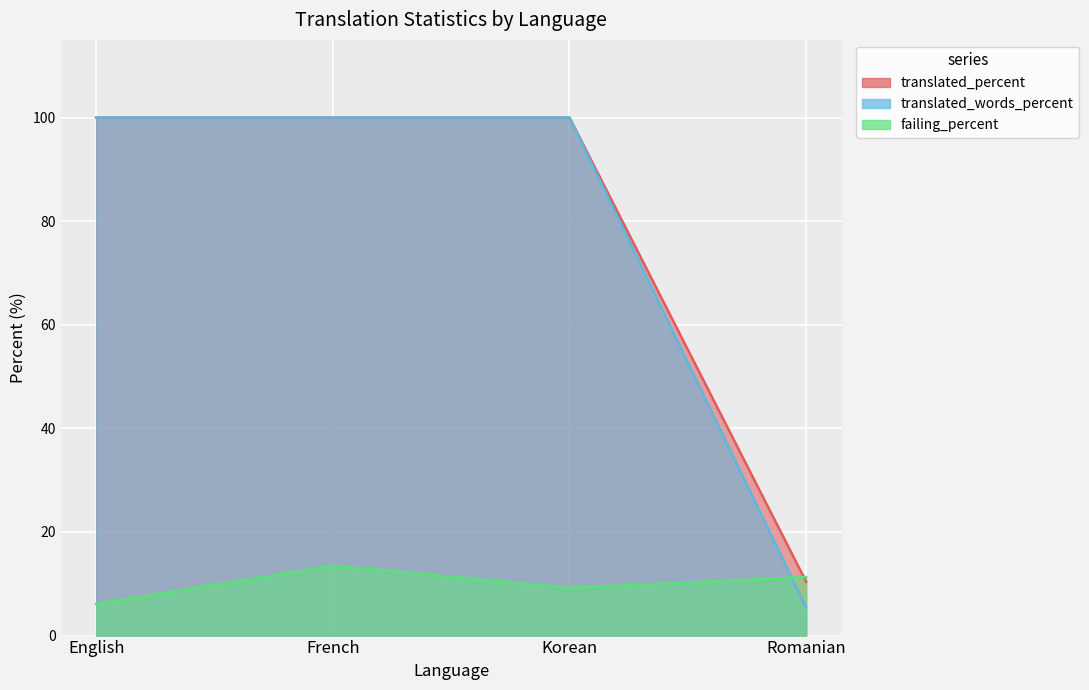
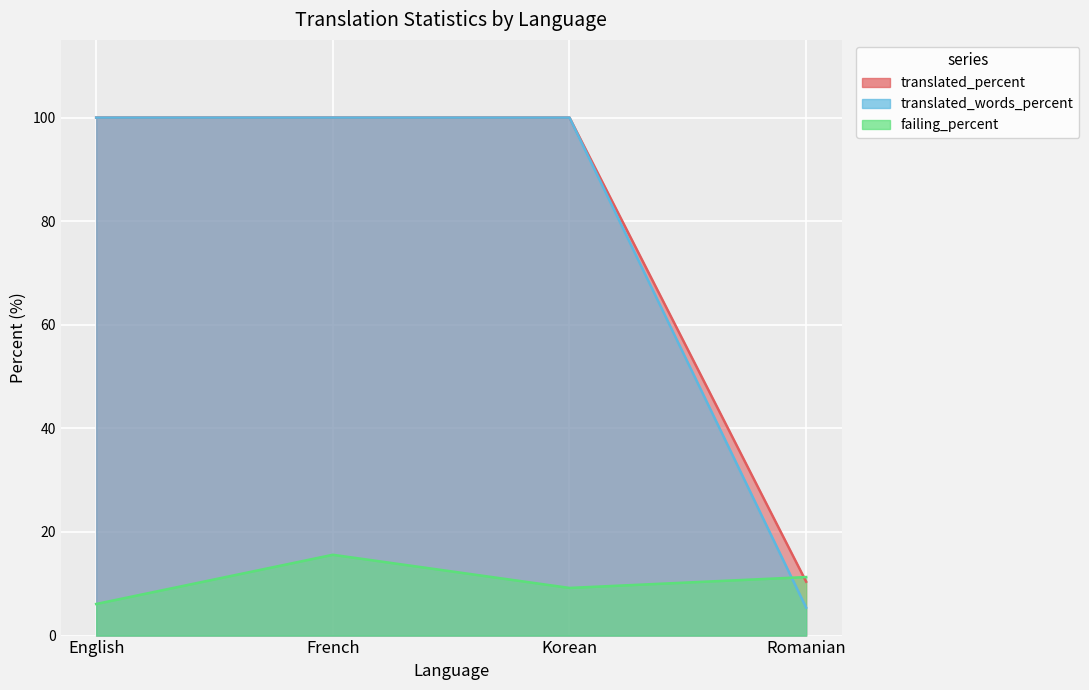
failing_percent, French: 14 -> 16
